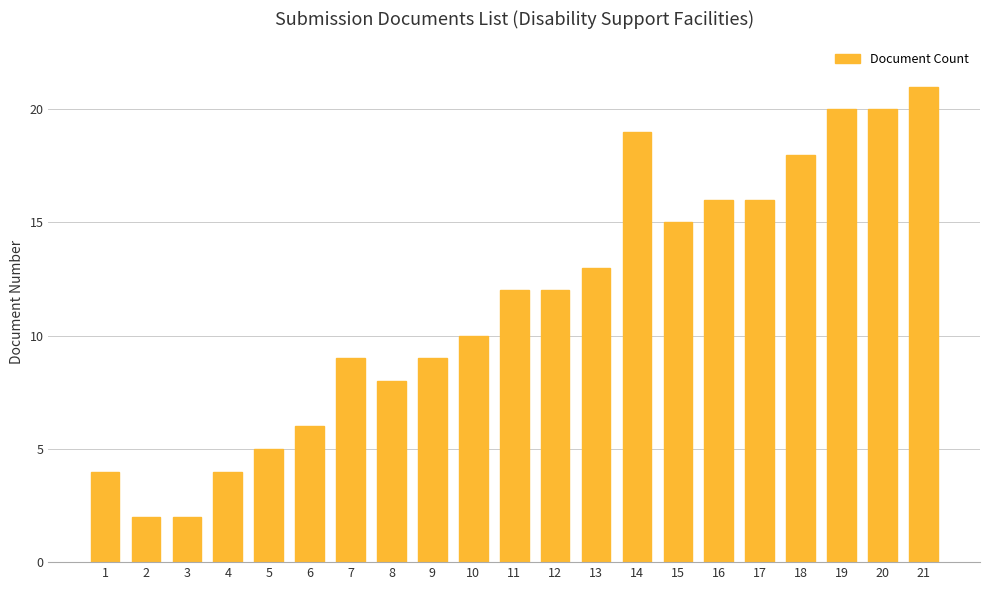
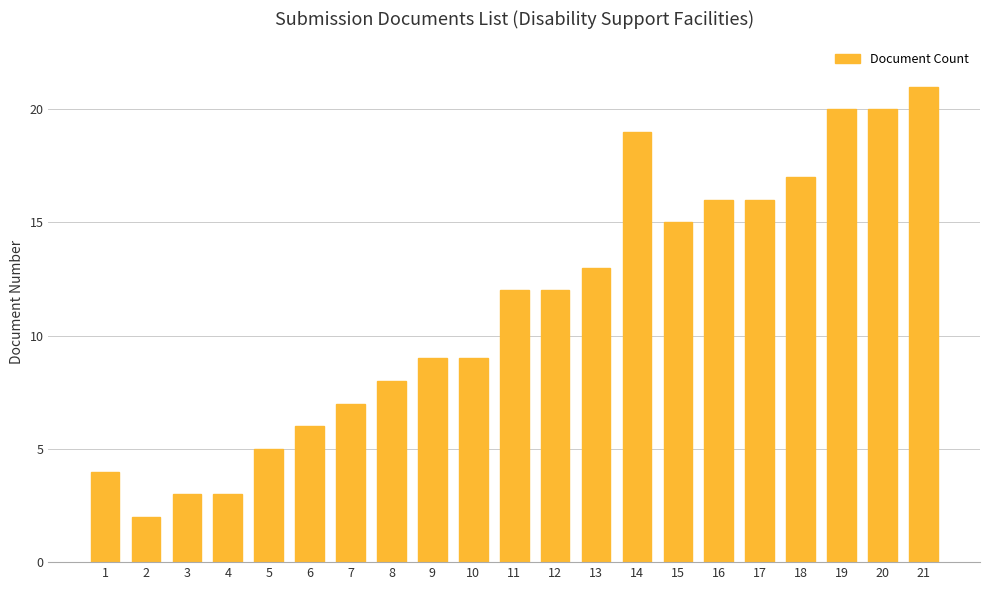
3: 2 -> 3
4: 4 -> 3
7: 9 -> 7
10: 10 -> 9
18: 18 -> 17
